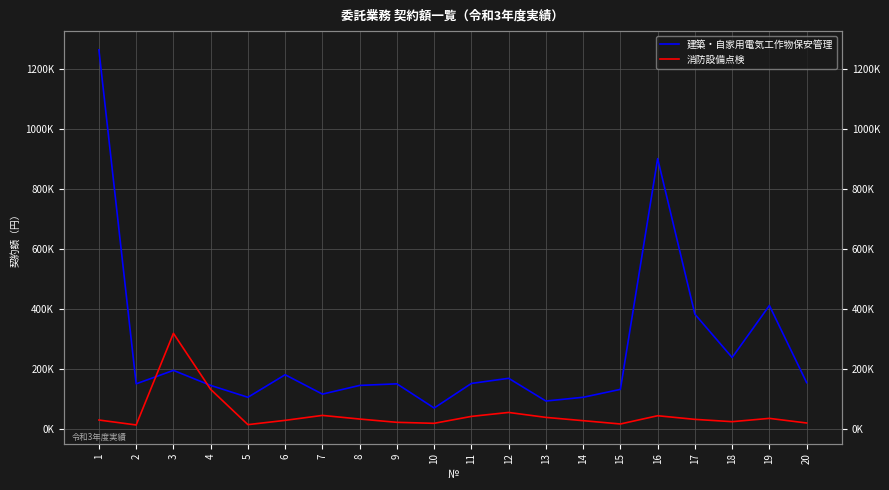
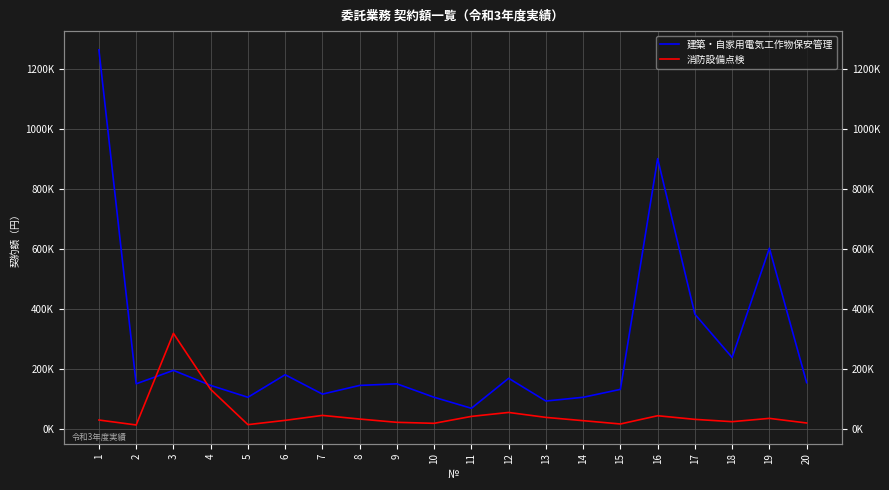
建築・自家用電気工作物保安管理, 10: 70000 -> 110000
建築・自家用電気工作物保安管理, 11: 150000 -> 70000
建築・自家用電気工作物保安管理, 19: 410000 -> 600000
